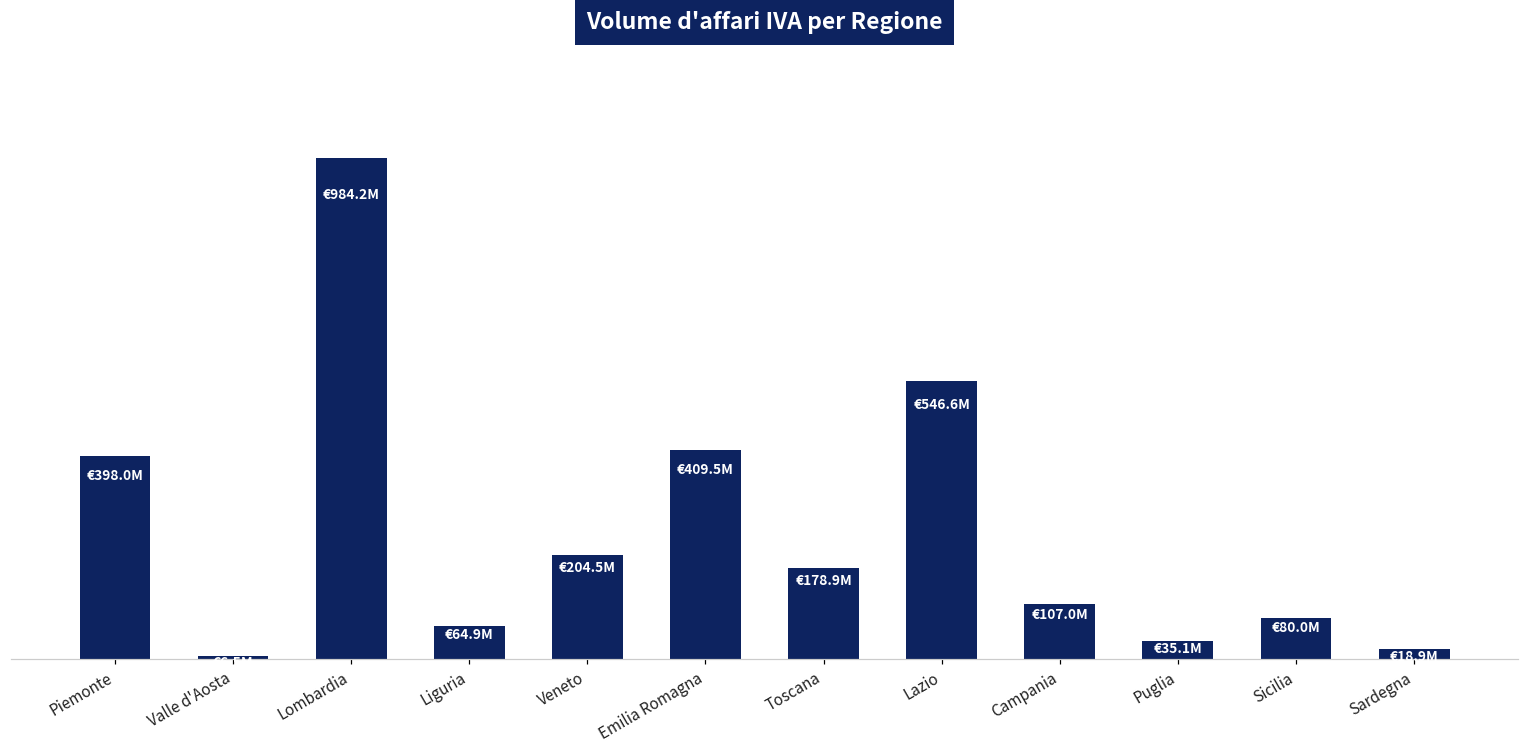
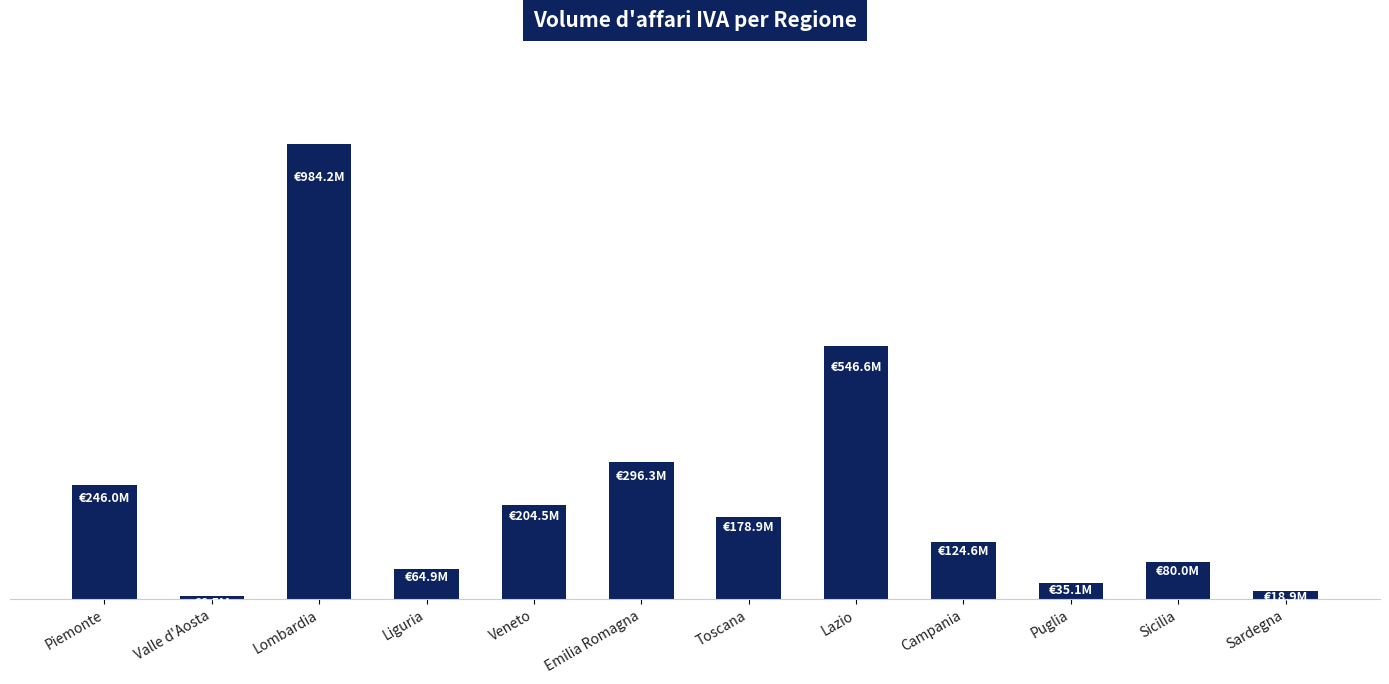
Piemonte: €398.0M -> €246.0M
Emilia Romagna: €409.5M -> €296.3M
Campania: €107.0M -> €124.6M
